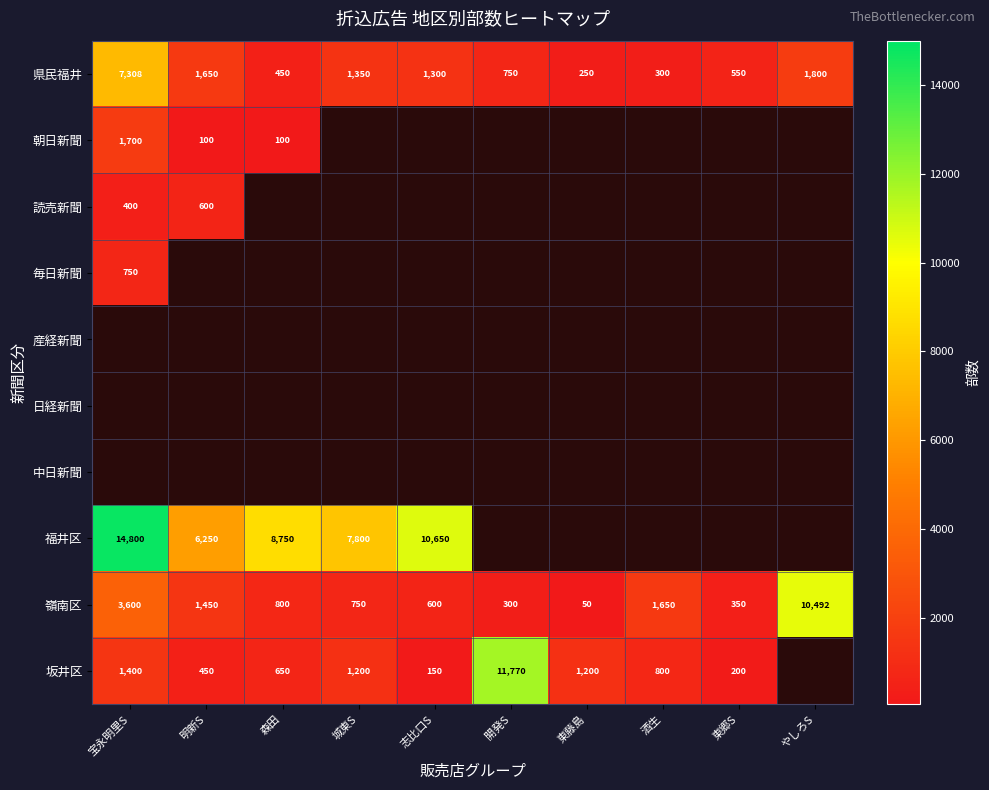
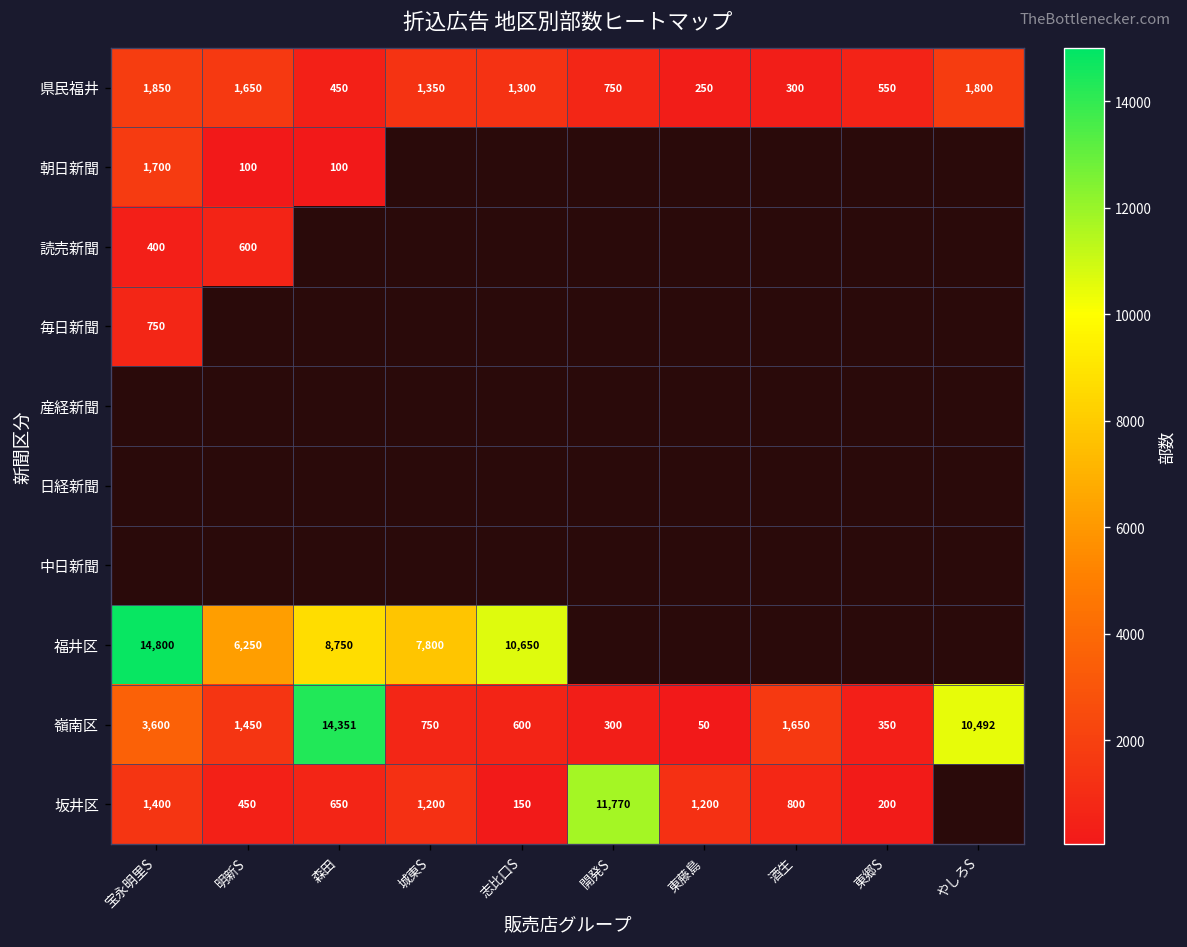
県民福井, 宝永明里S: 7,308 -> 1,850
嶺南区, 森田: 800 -> 14,351
